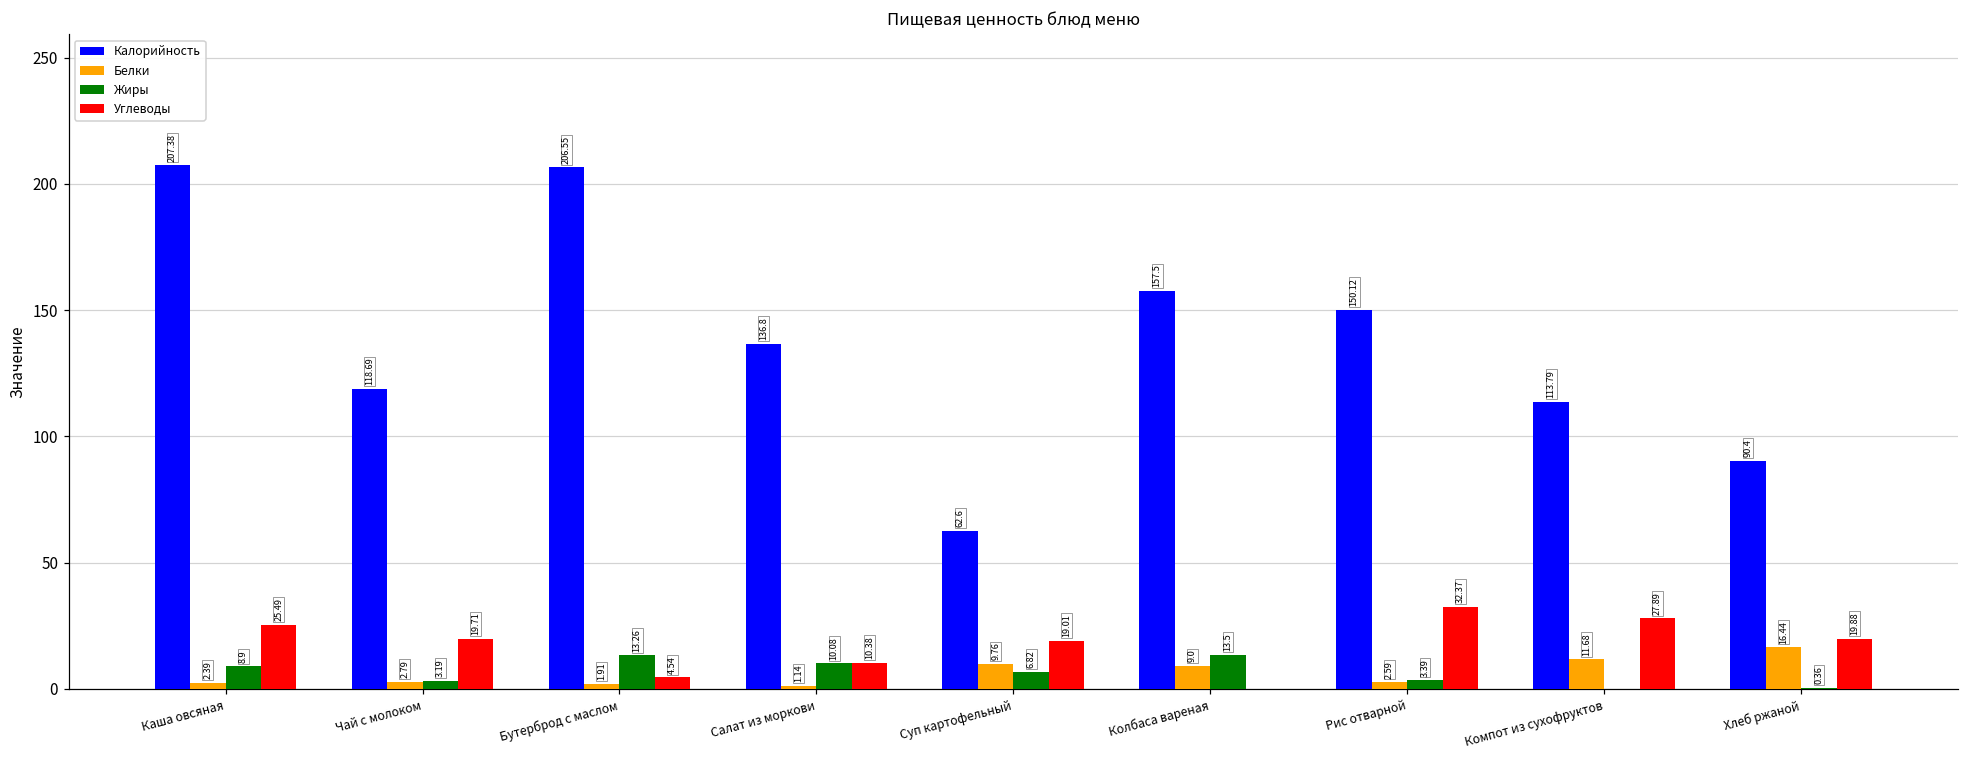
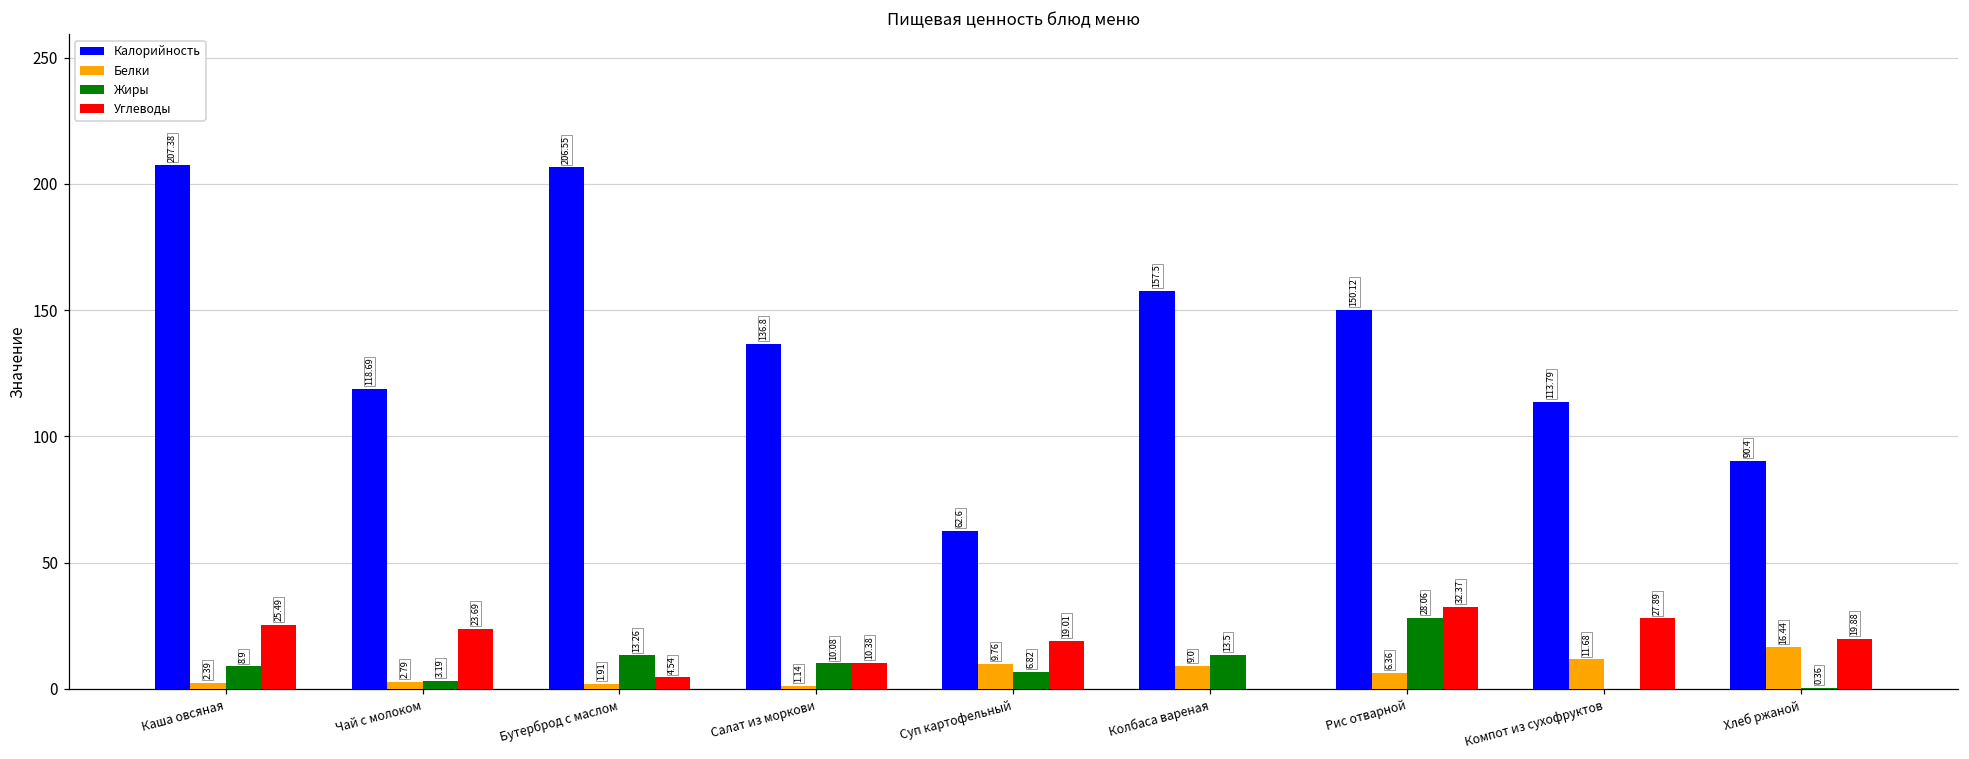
Углеводы, Чай с молоком: 19.71 -> 23.69
Белки, Рис отварной: 2.59 -> 6.36
Жиры, Рис отварной: 3.39 -> 28.06
